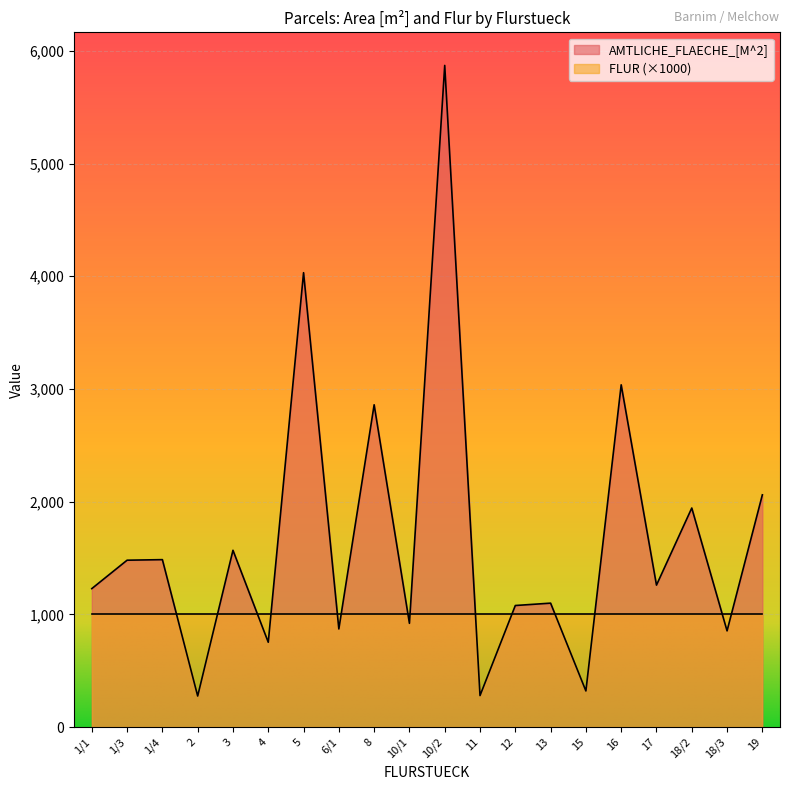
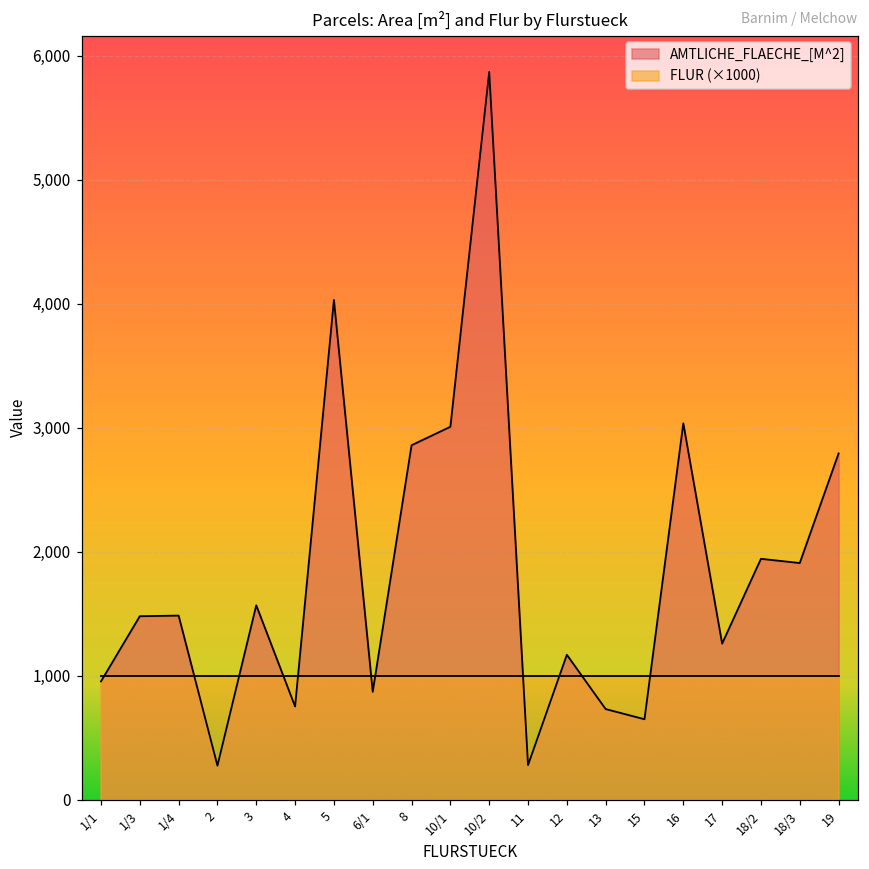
AMTLICHE_FLAECHE_[M^2], 1/1: 1,230 -> 960
AMTLICHE_FLAECHE_[M^2], 10/1: 920 -> 3,010
AMTLICHE_FLAECHE_[M^2], 12: 1,080 -> 1,170
AMTLICHE_FLAECHE_[M^2], 13: 1,100 -> 730
AMTLICHE_FLAECHE_[M^2], 15: 320 -> 650
AMTLICHE_FLAECHE_[M^2], 18/3: 850 -> 1,910
AMTLICHE_FLAECHE_[M^2], 19: 2,060 -> 2,790
